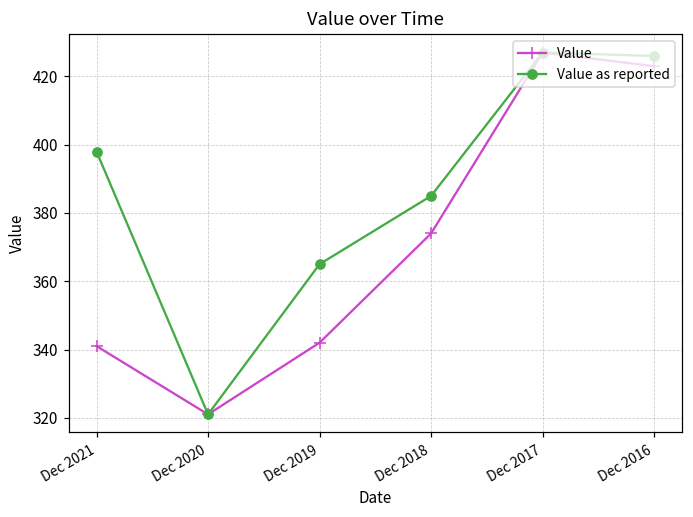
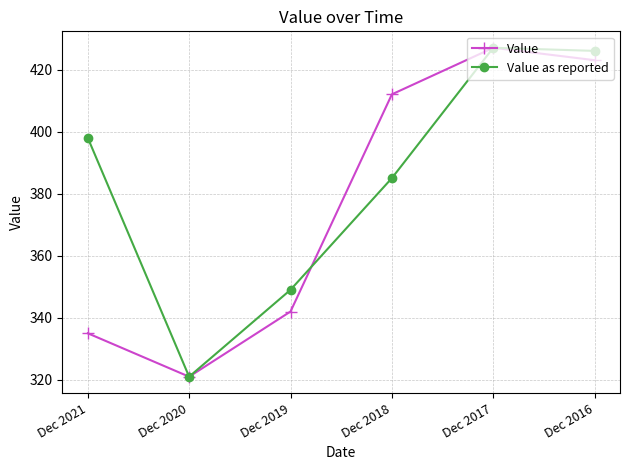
Value, Dec 2021: 341 -> 335
Value as reported, Dec 2019: 365 -> 349
Value, Dec 2018: 374 -> 412
